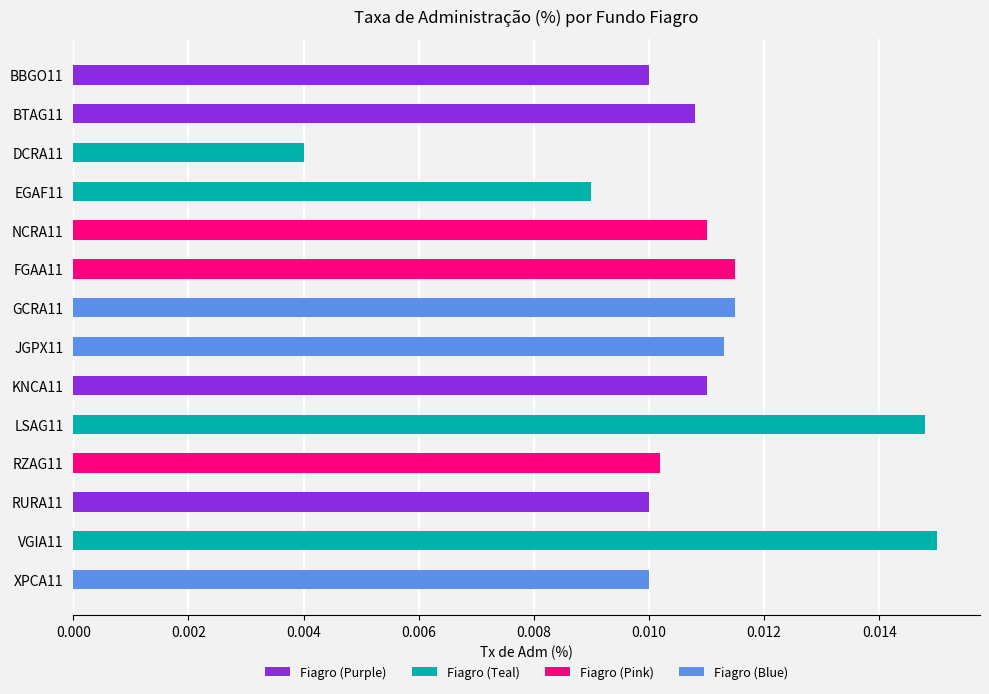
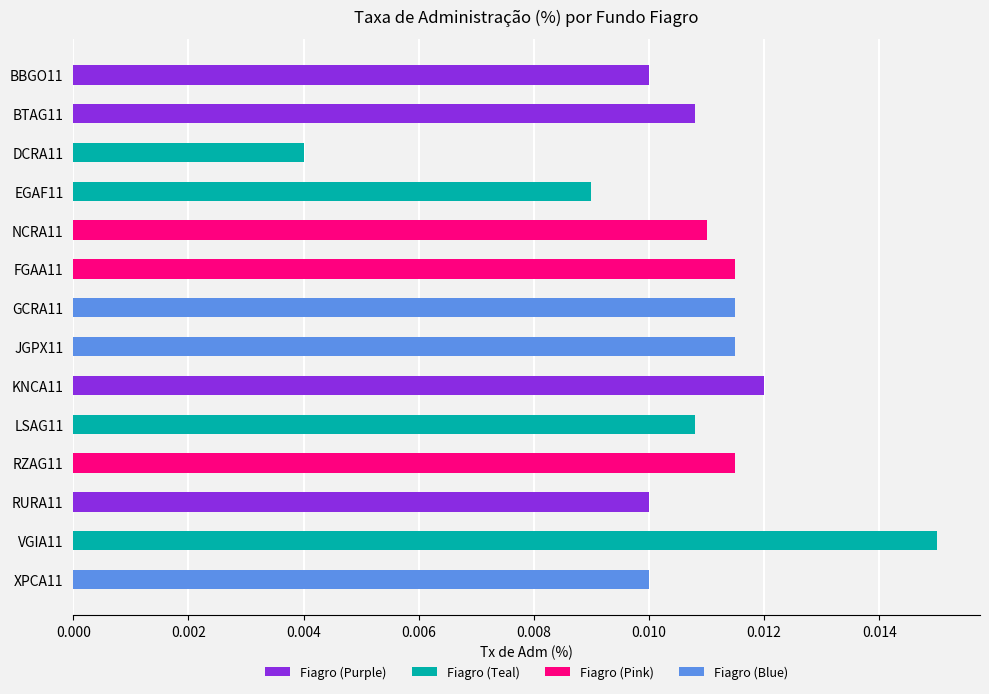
Fiagro (Blue), JGPX11: 0.0113 -> 0.0115
Fiagro (Purple), KNCA11: 0.011 -> 0.012
Fiagro (Teal), LSAG11: 0.0148 -> 0.0108
Fiagro (Pink), RZAG11: 0.0102 -> 0.0115
